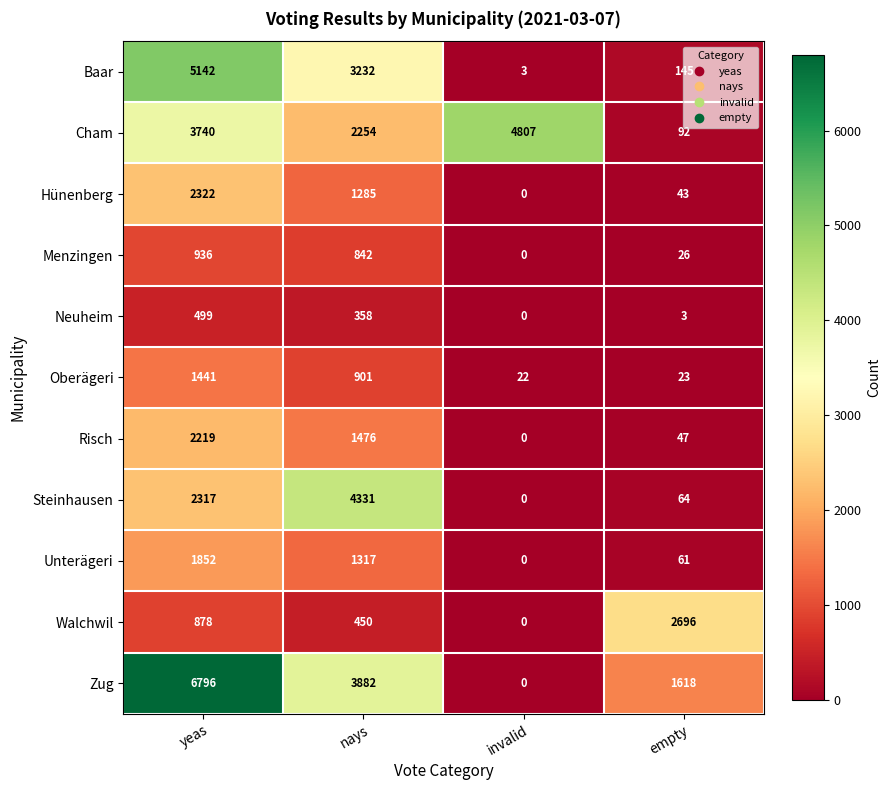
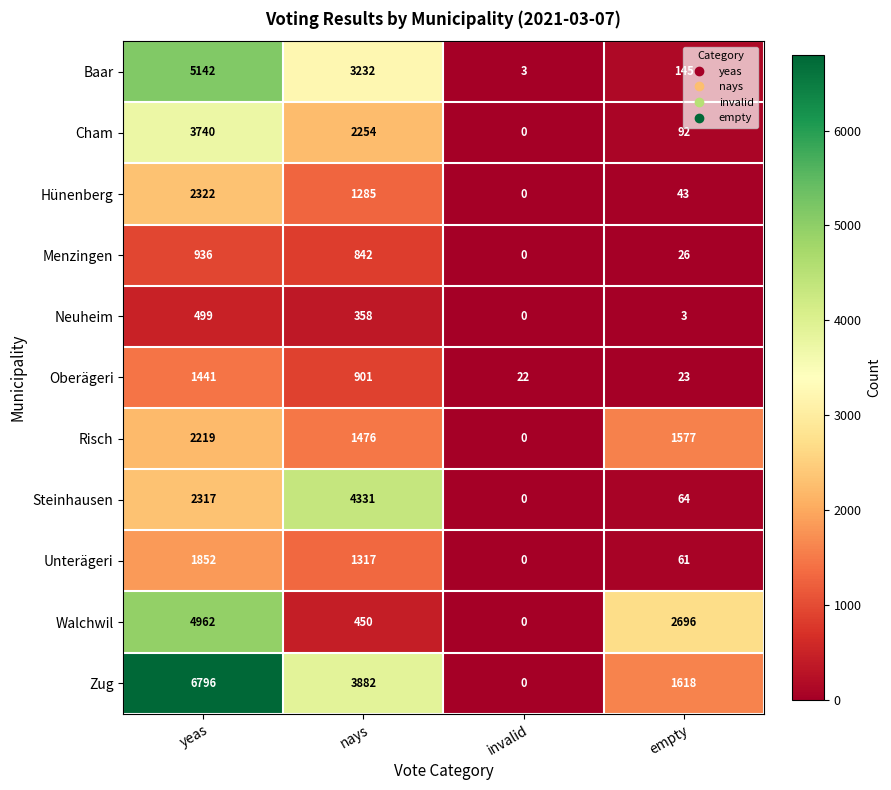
Cham, invalid: 4807 -> 0
Risch, empty: 47 -> 1577
Walchwil, yeas: 878 -> 4962
